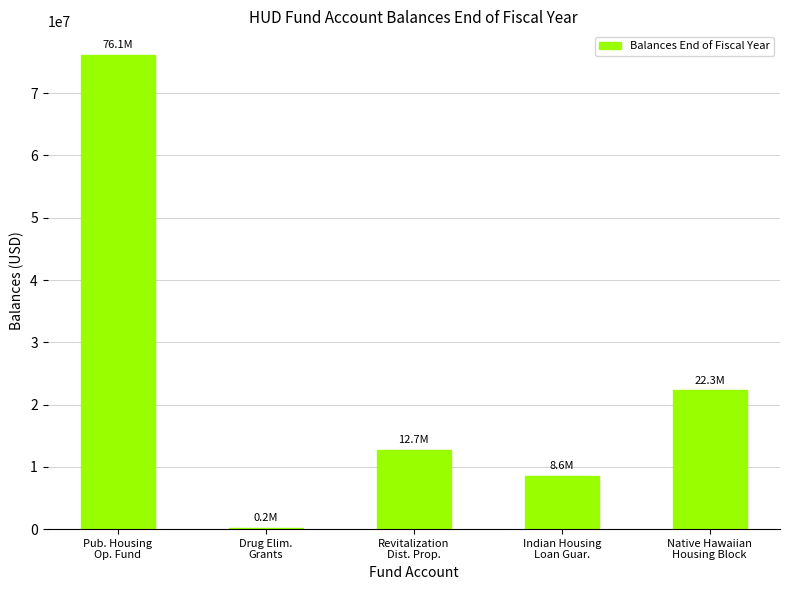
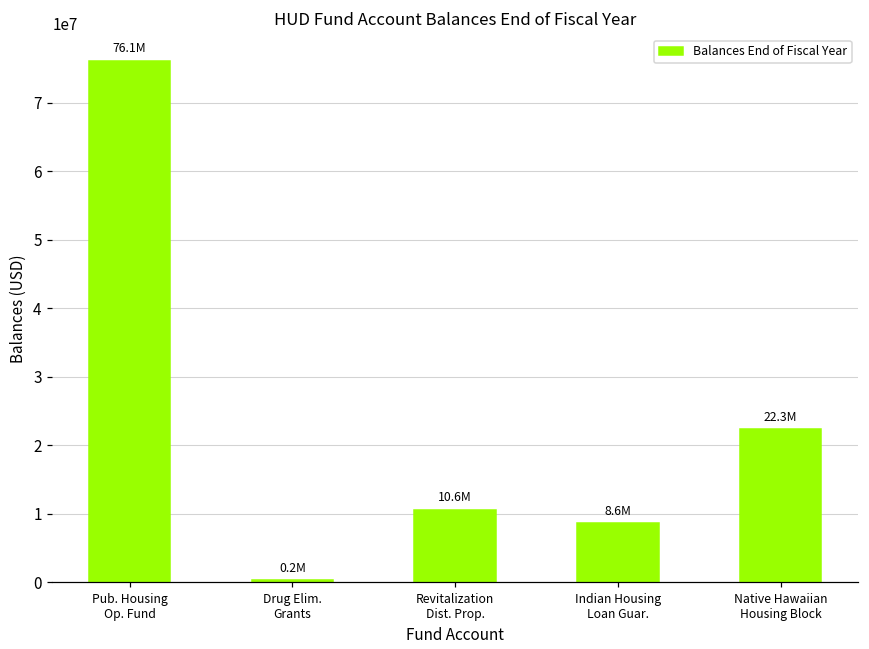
Revitalization Dist. Prop.: 12.7M -> 10.6M
